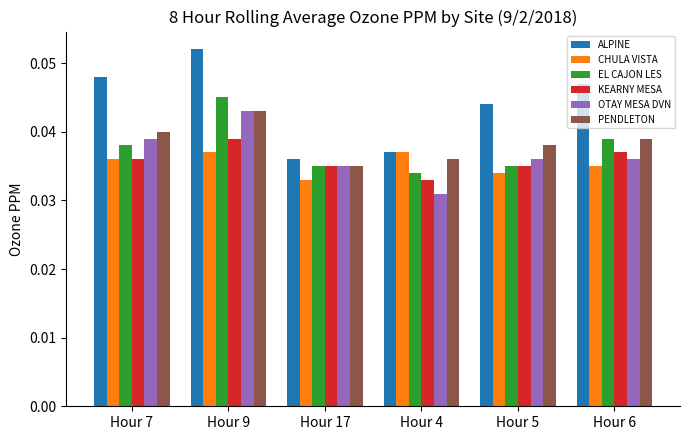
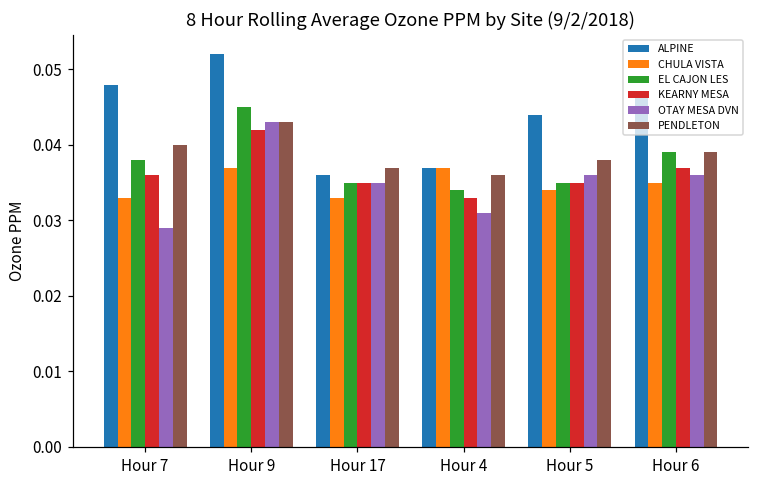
CHULA VISTA, Hour 7: 0.036 -> 0.033
OTAY MESA DVN, Hour 7: 0.039 -> 0.029
KEARNY MESA, Hour 9: 0.039 -> 0.042
PENDLETON, Hour 17: 0.035 -> 0.037
